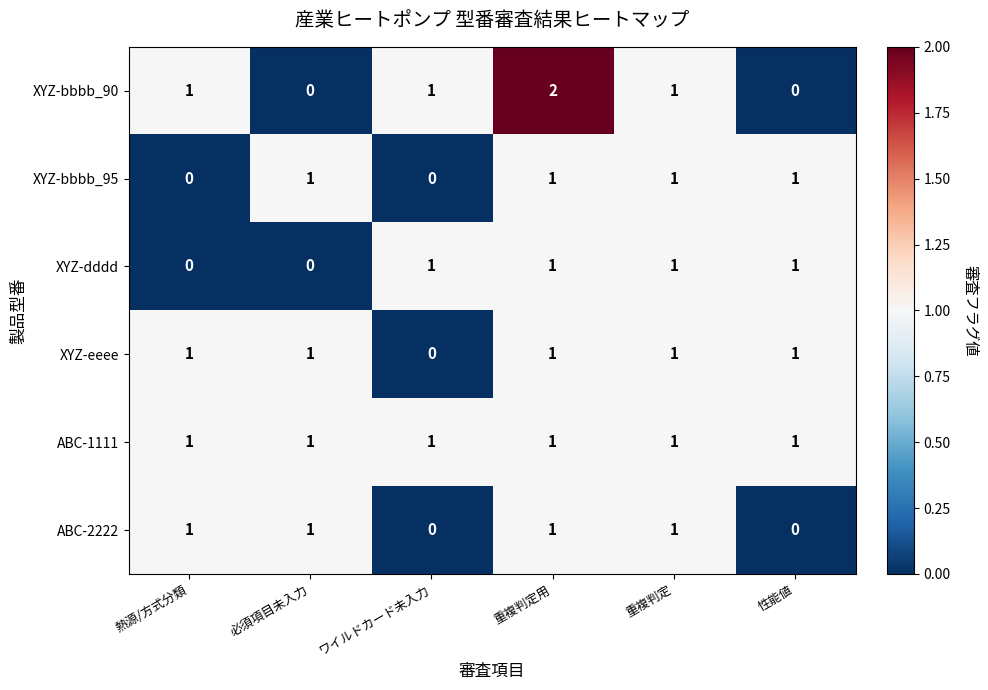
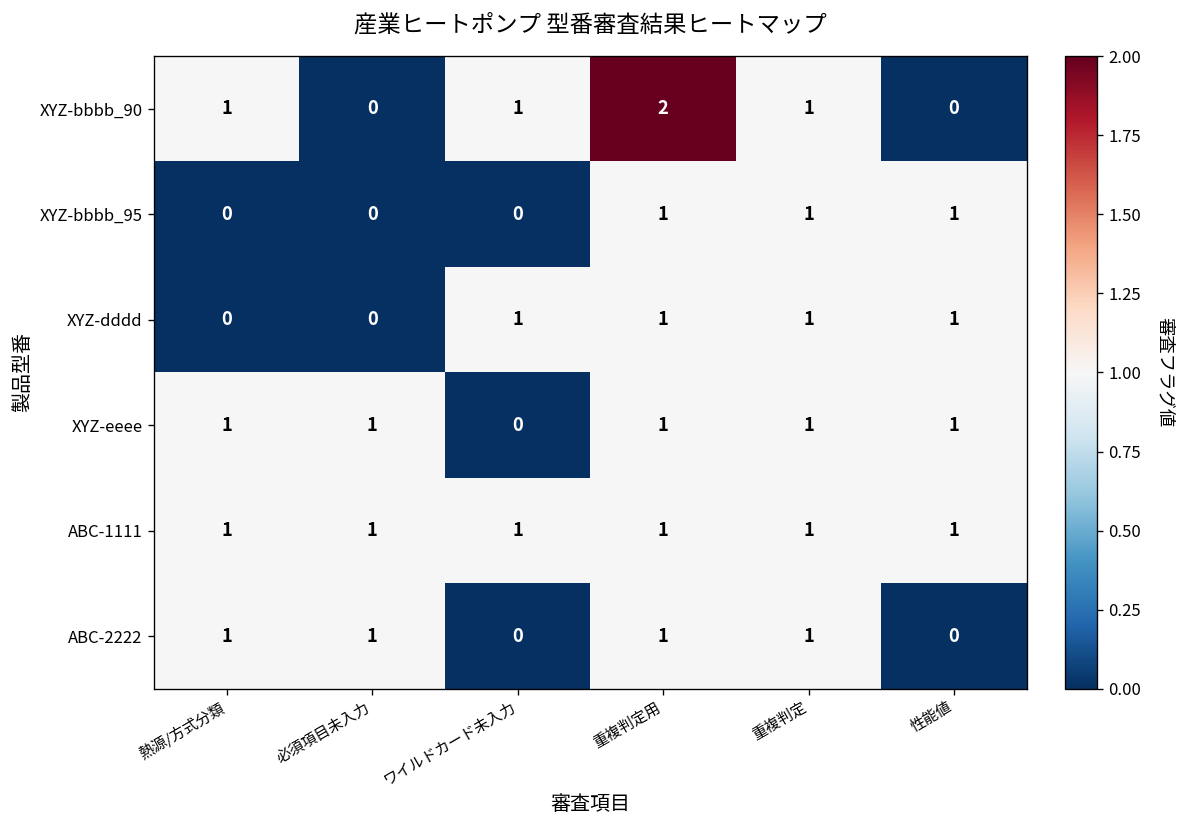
XYZ-bbbb_95, 必須項目未入力: 1 -> 0
